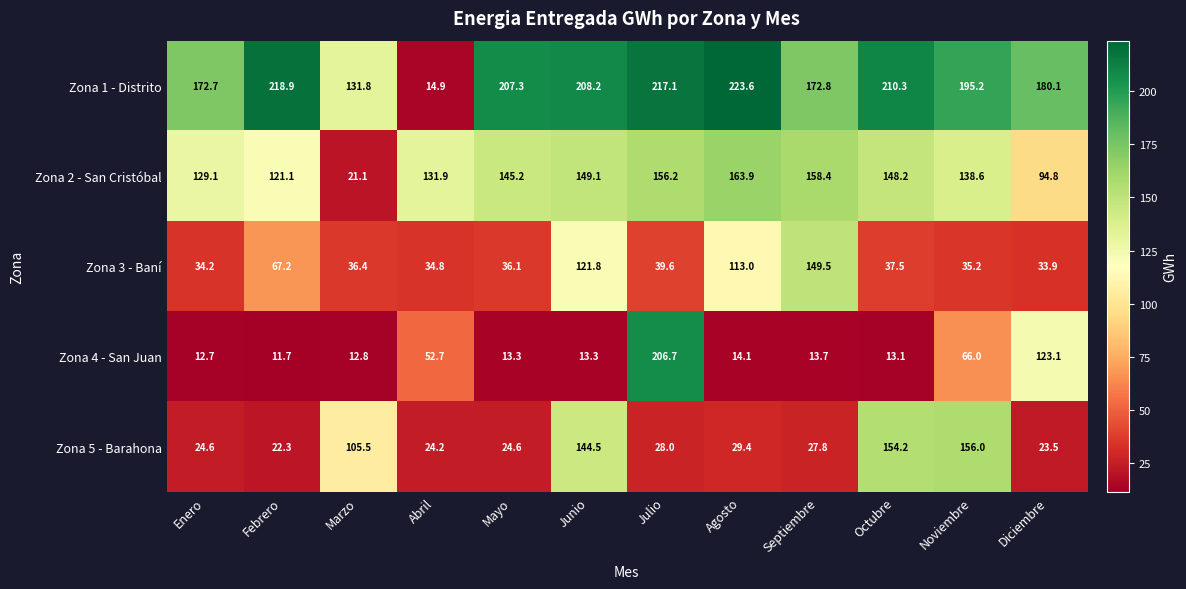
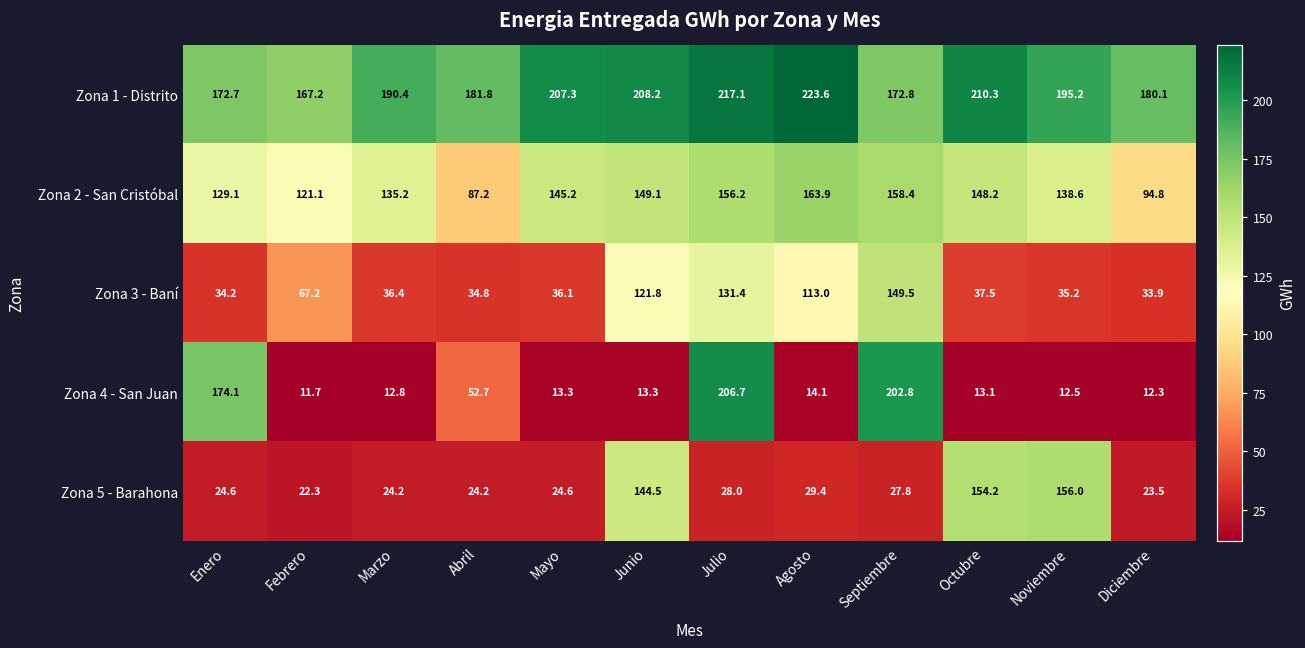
Zona 1 - Distrito, Febrero: 218.9 -> 167.2
Zona 1 - Distrito, Marzo: 131.8 -> 190.4
Zona 1 - Distrito, Abril: 14.9 -> 181.8
Zona 2 - San Cristóbal, Marzo: 21.1 -> 135.2
Zona 2 - San Cristóbal, Abril: 131.9 -> 87.2
Zona 3 - Baní, Julio: 39.6 -> 131.4
Zona 4 - San Juan, Enero: 12.7 -> 174.1
Zona 4 - San Juan, Septiembre: 13.7 -> 202.8
Zona 4 - San Juan, Noviembre: 66.0 -> 12.5
Zona 4 - San Juan, Diciembre: 123.1 -> 12.3
Zona 5 - Barahona, Marzo: 105.5 -> 24.2
